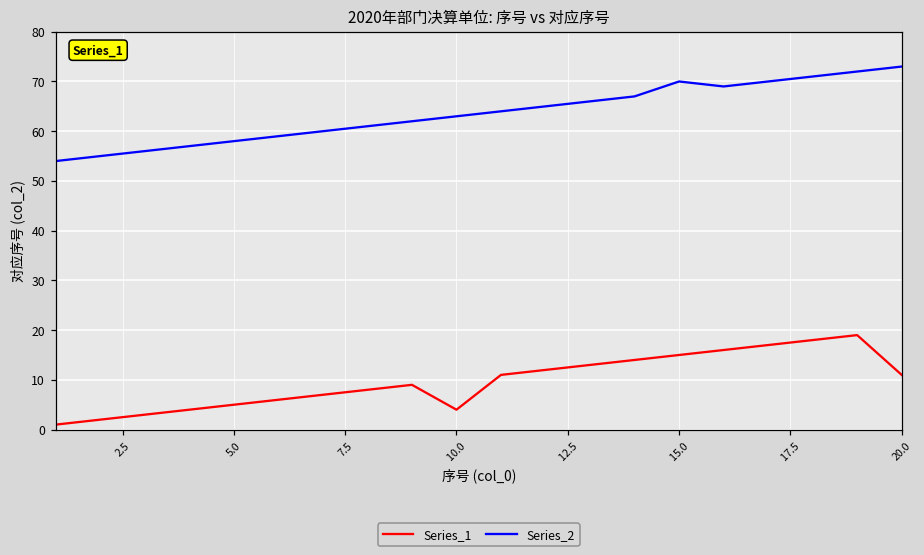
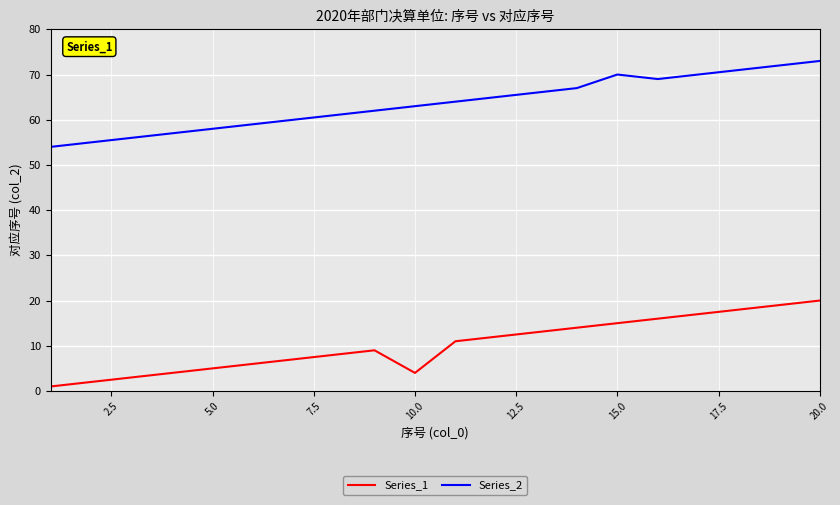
Series_1, 20.0: 11 -> 20
